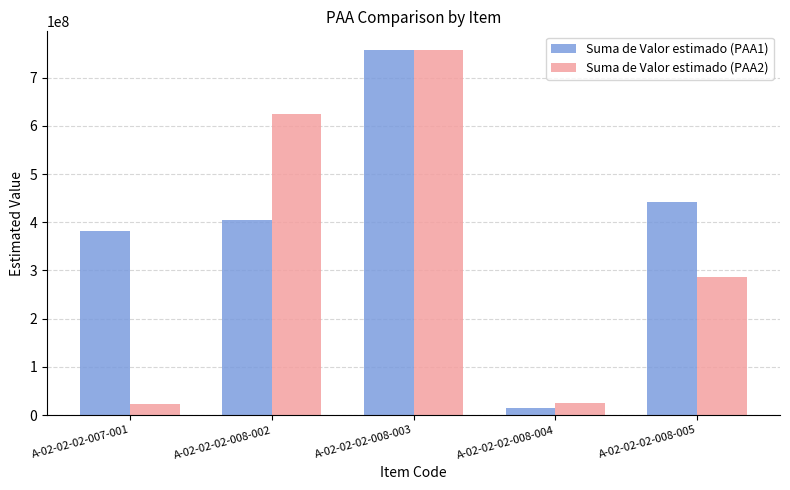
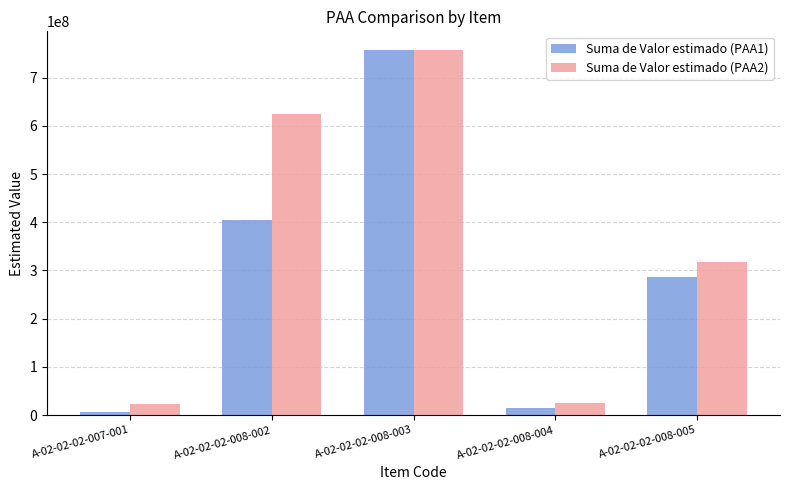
Suma de Valor estimado (PAA1), A-02-02-02-007-001: 380000000 -> 10000000
Suma de Valor estimado (PAA1), A-02-02-02-008-005: 440000000 -> 290000000
Suma de Valor estimado (PAA2), A-02-02-02-008-005: 290000000 -> 320000000
